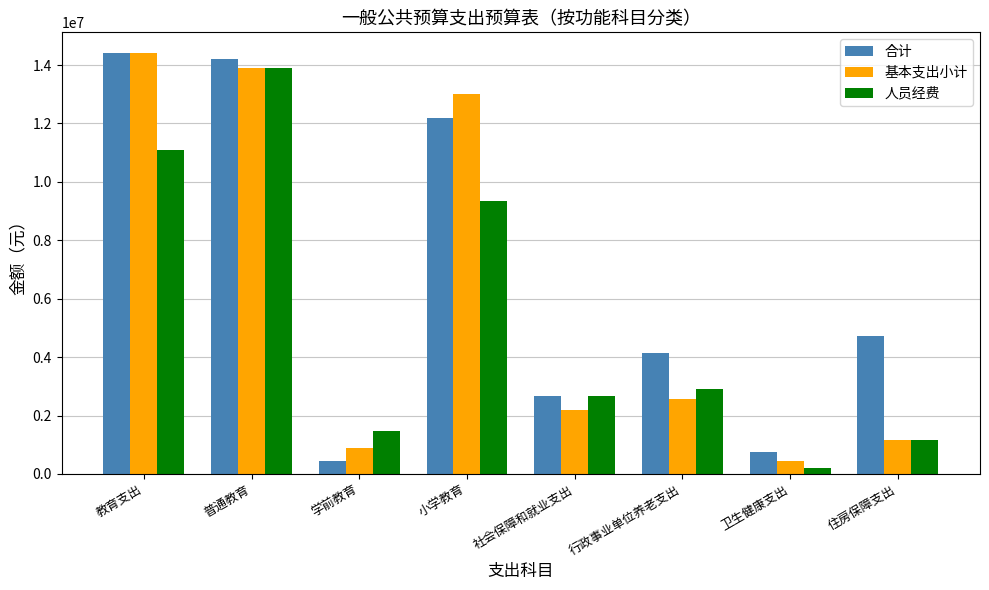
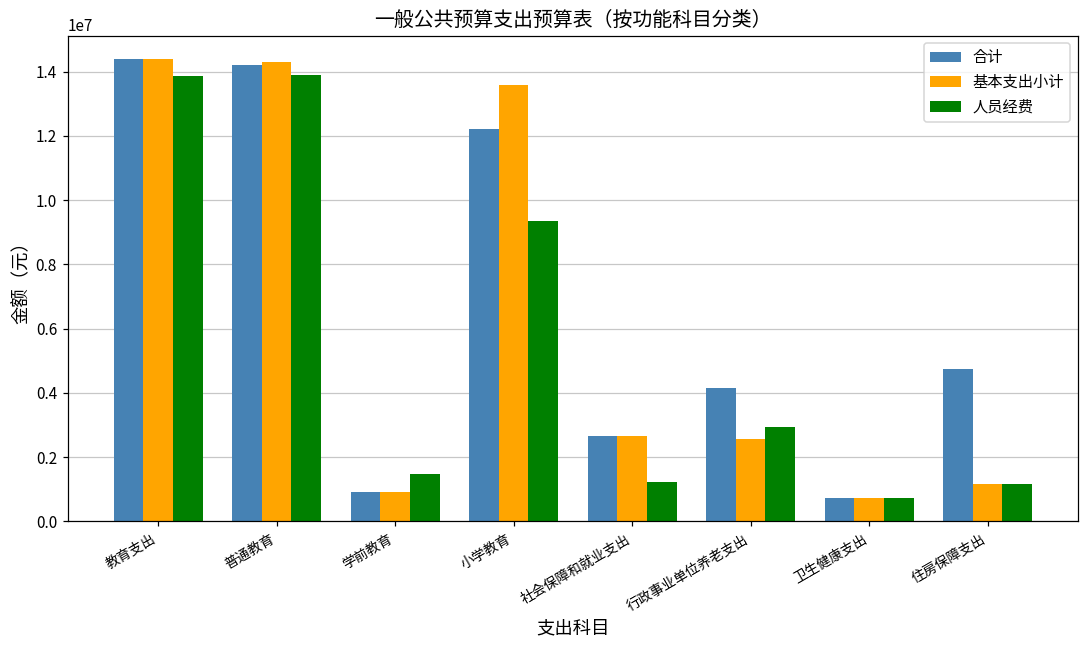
人员经费, 教育支出: 11100000 -> 13900000
基本支出小计, 普通教育: 13900000 -> 14300000
合计, 学前教育: 400000 -> 900000
基本支出小计, 小学教育: 13000000 -> 13600000
基本支出小计, 社会保障和就业支出: 2200000 -> 2700000
人员经费, 社会保障和就业支出: 2700000 -> 1200000
基本支出小计, 卫生健康支出: 500000 -> 700000
人员经费, 卫生健康支出: 200000 -> 700000
